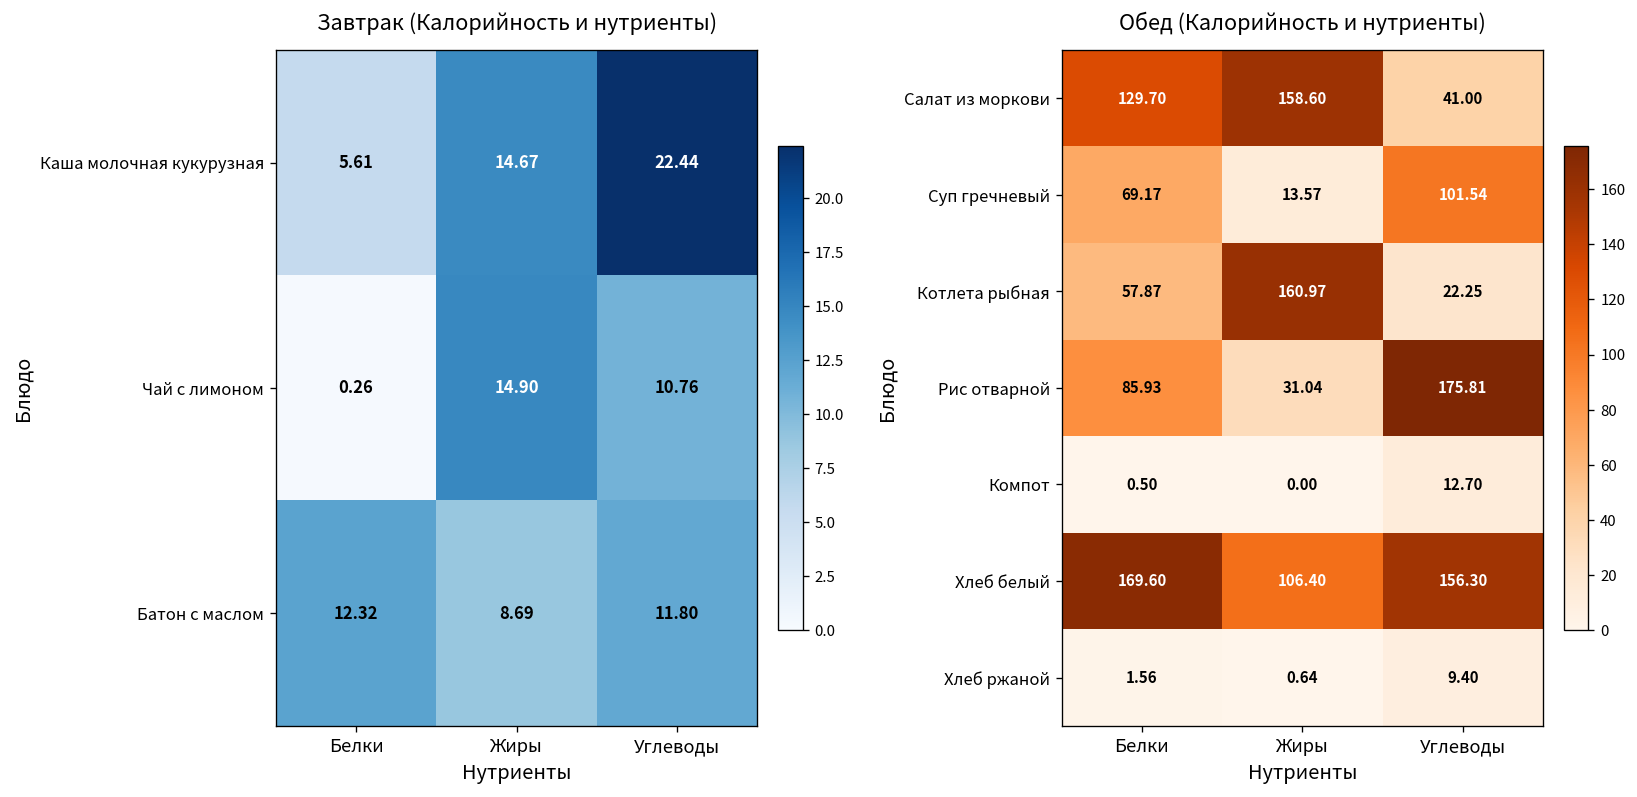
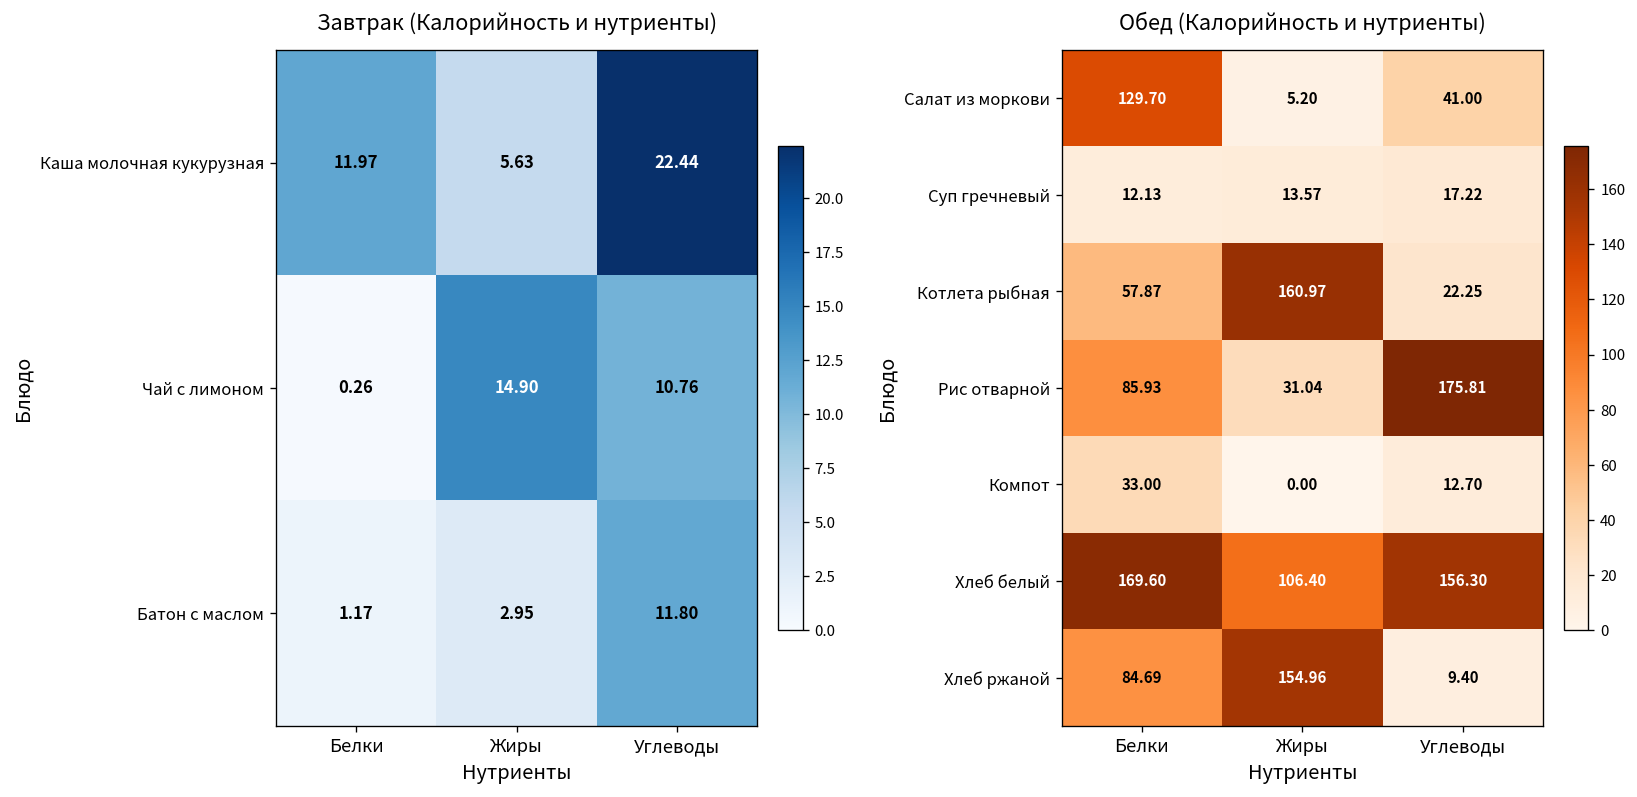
Завтрак (Калорийность и нутриенты), Каша молочная кукурузная, Белки: 5.61 -> 11.97
Завтрак (Калорийность и нутриенты), Каша молочная кукурузная, Жиры: 14.67 -> 5.63
Завтрак (Калорийность и нутриенты), Батон с маслом, Белки: 12.32 -> 1.17
Завтрак (Калорийность и нутриенты), Батон с маслом, Жиры: 8.69 -> 2.95
Обед (Калорийность и нутриенты), Салат из моркови, Жиры: 158.60 -> 5.20
Обед (Калорийность и нутриенты), Суп гречневый, Белки: 69.17 -> 12.13
Обед (Калорийность и нутриенты), Суп гречневый, Углеводы: 101.54 -> 17.22
Обед (Калорийность и нутриенты), Компот, Белки: 0.50 -> 33.00
Обед (Калорийность и нутриенты), Хлеб ржаной, Белки: 1.56 -> 84.69
Обед (Калорийность и нутриенты), Хлеб ржаной, Жиры: 0.64 -> 154.96
